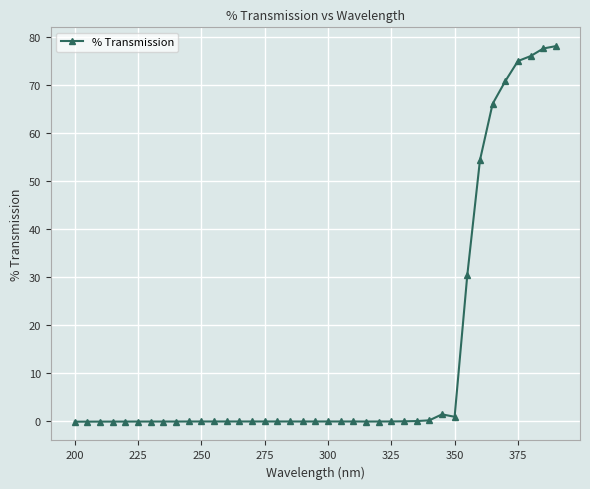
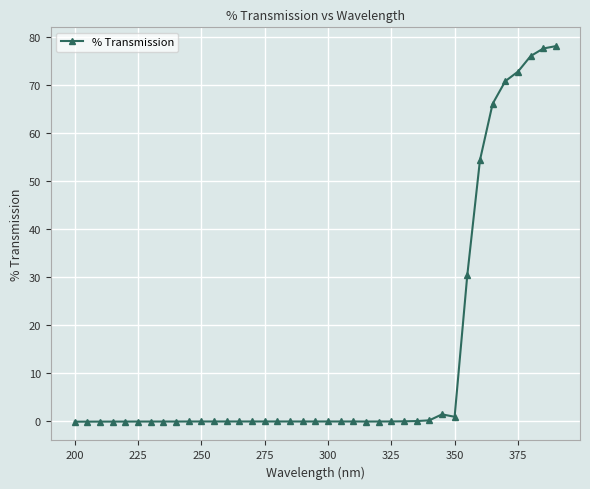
375: 75 -> 73
